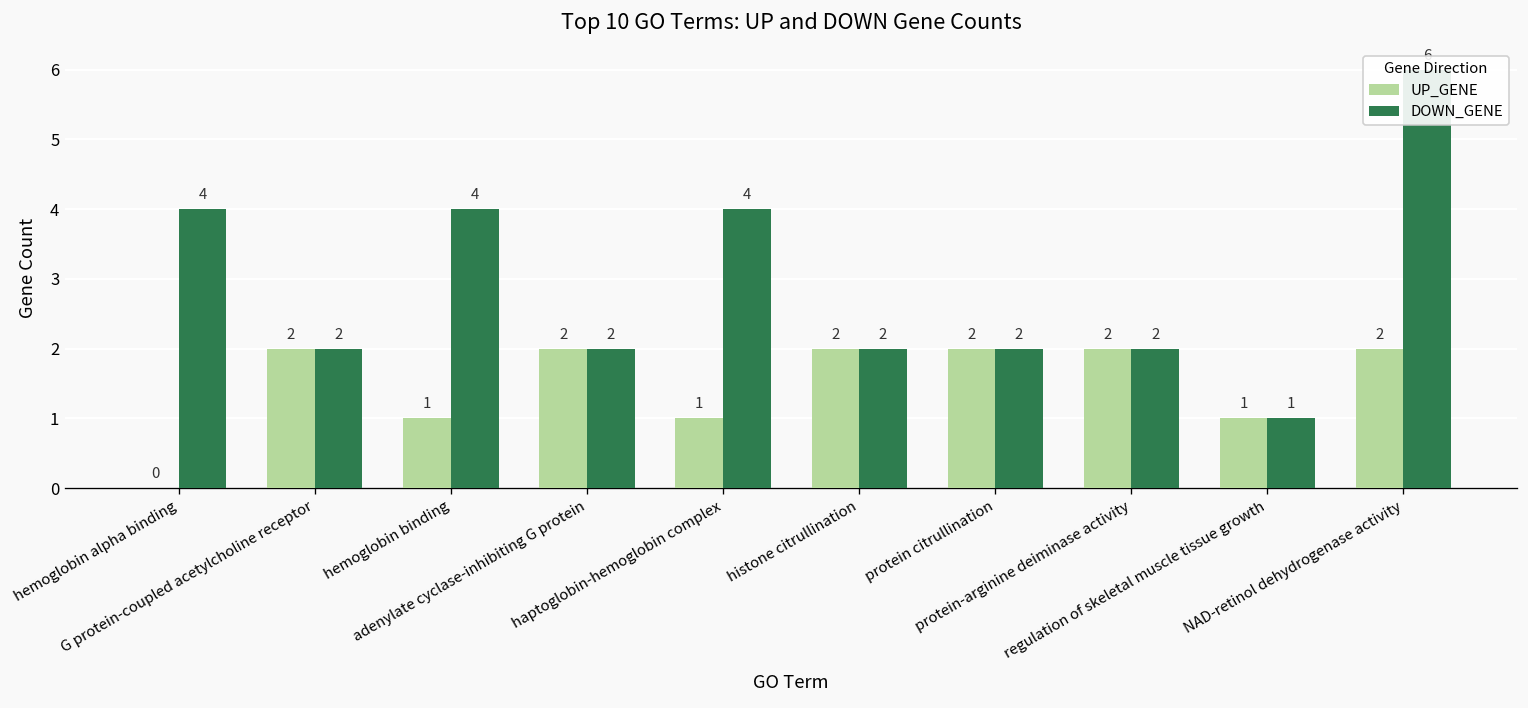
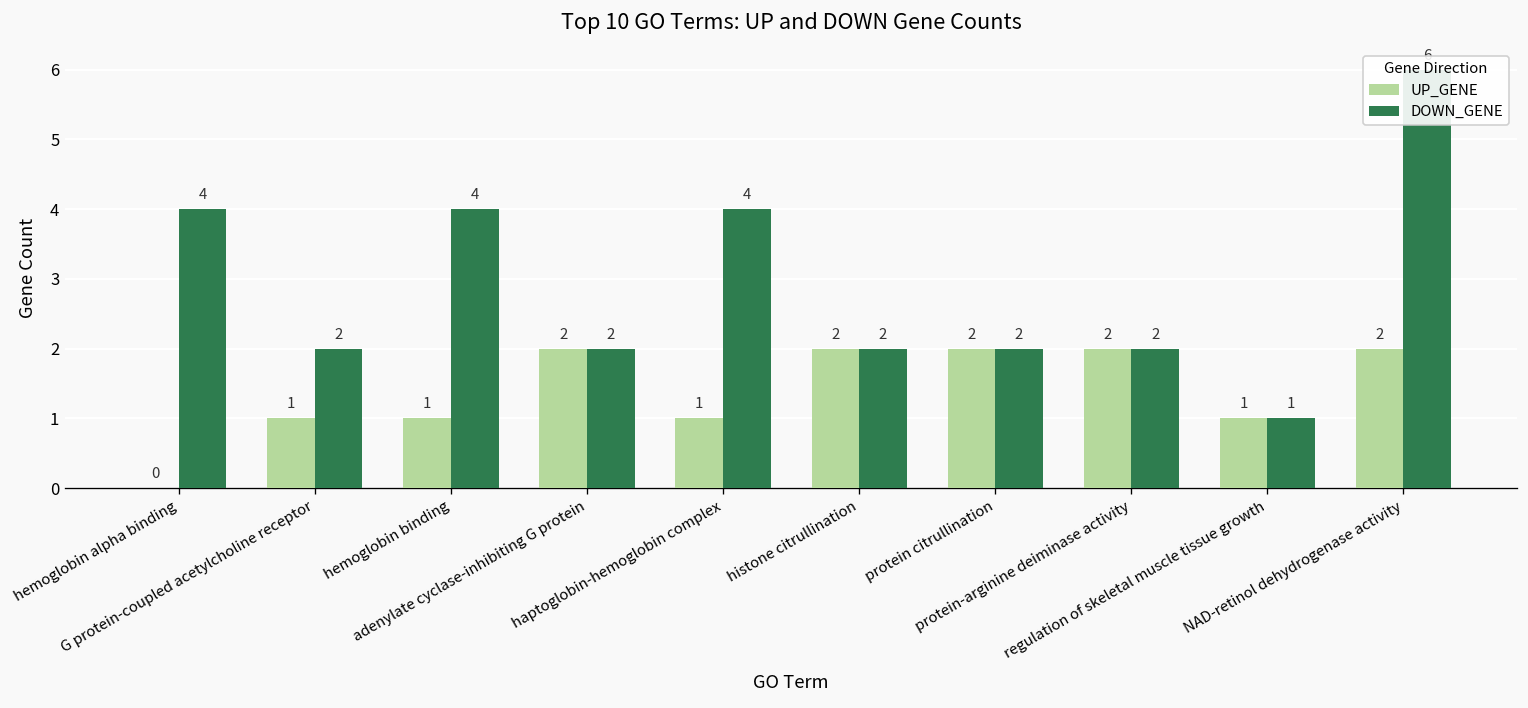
UP_GENE, G protein-coupled acetylcholine receptor: 2 -> 1
